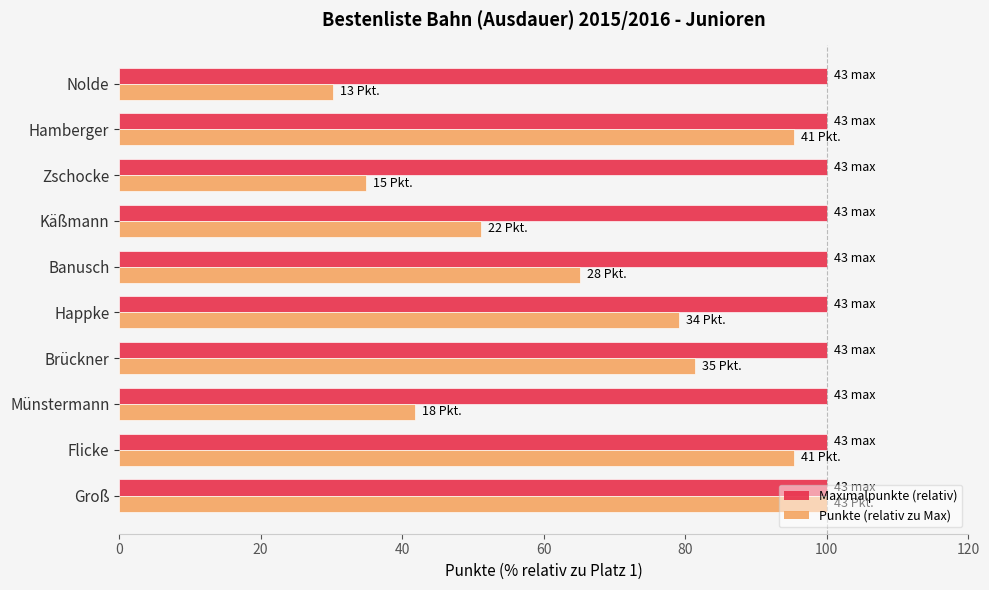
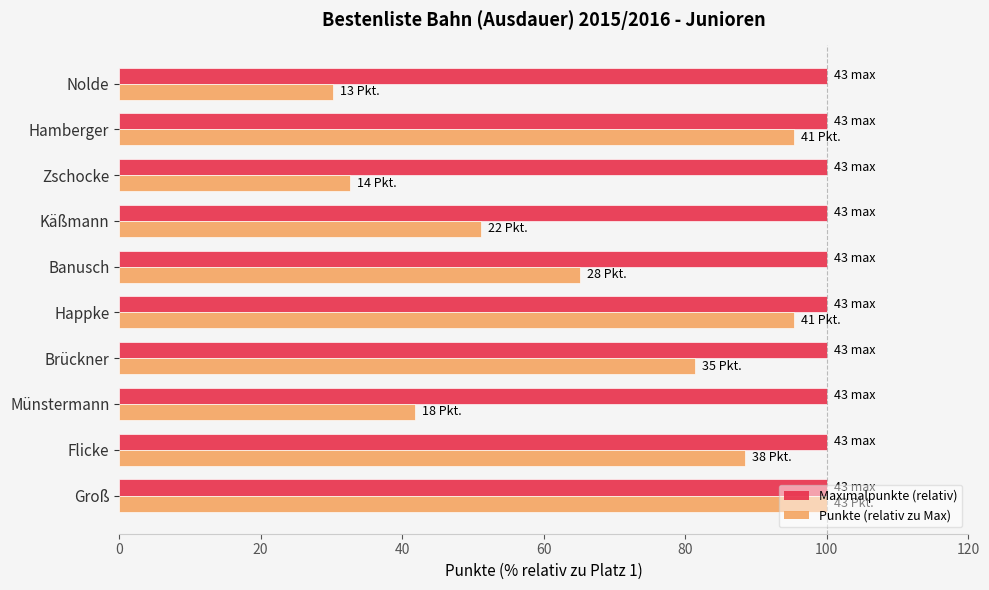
Punkte (relativ zu Max), Zschocke: 15 -> 14
Punkte (relativ zu Max), Happke: 34 -> 41
Punkte (relativ zu Max), Flicke: 41 -> 38
